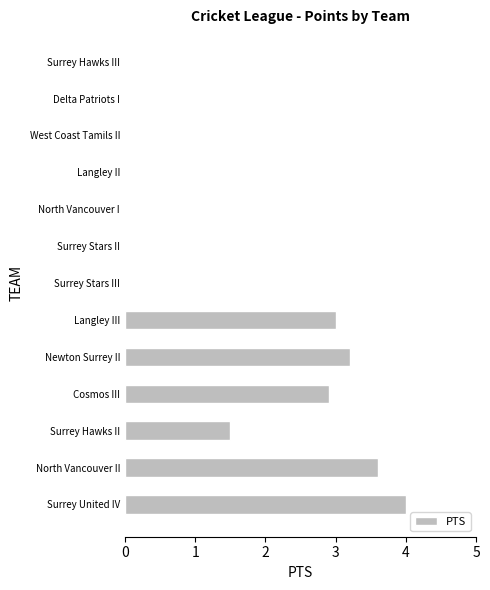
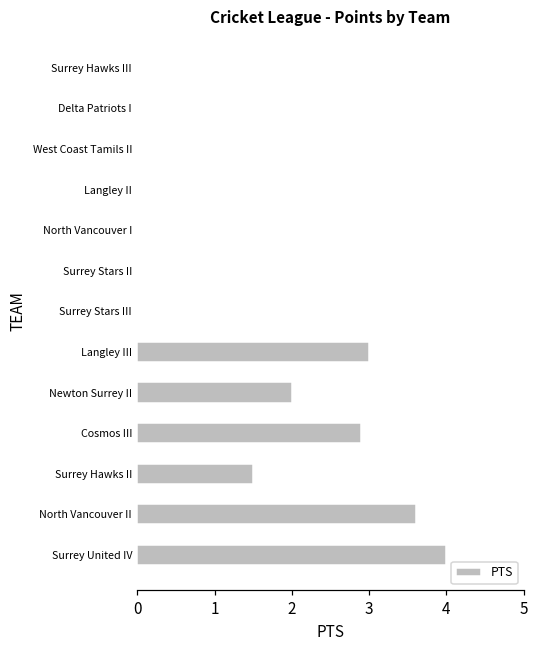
Newton Surrey II: 3.2 -> 2.0
